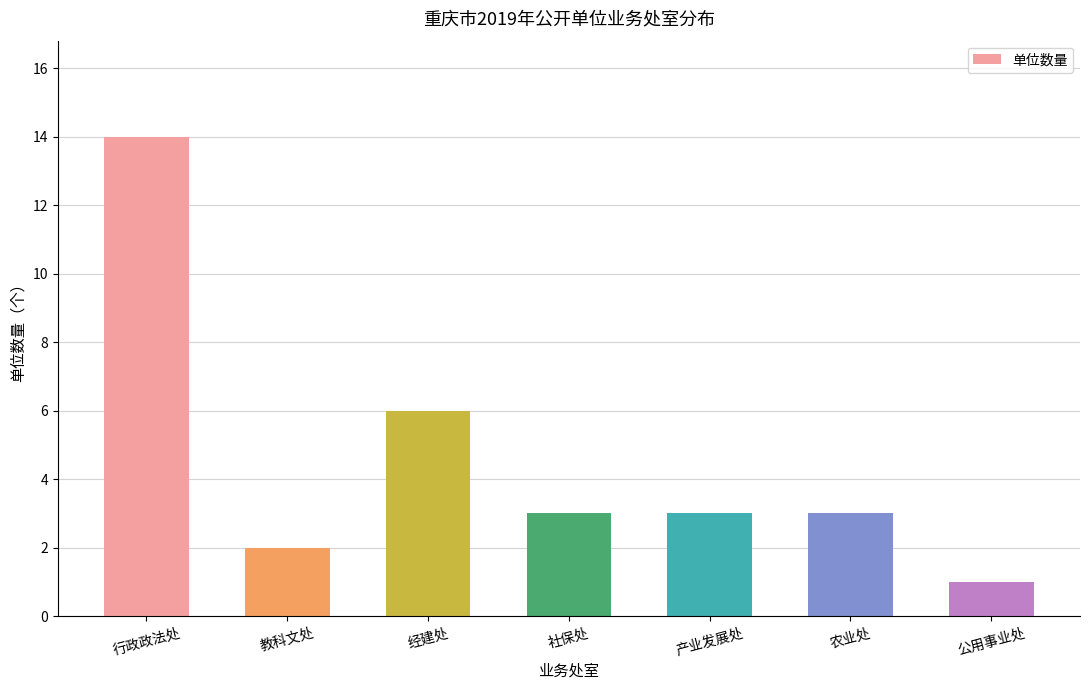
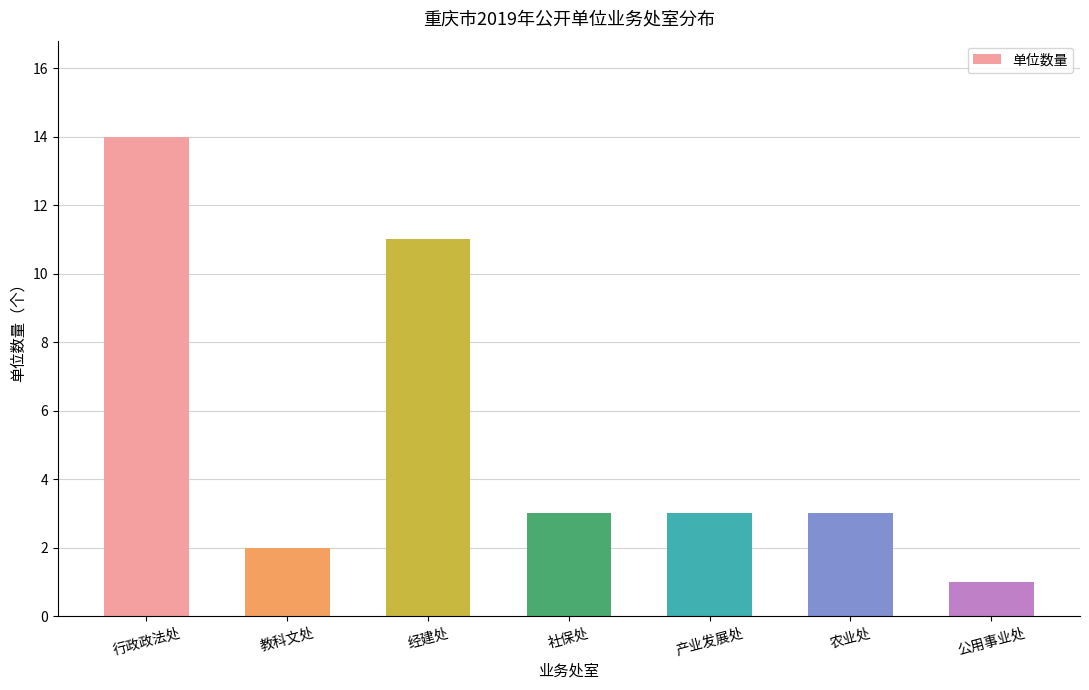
经建处: 6 -> 11
